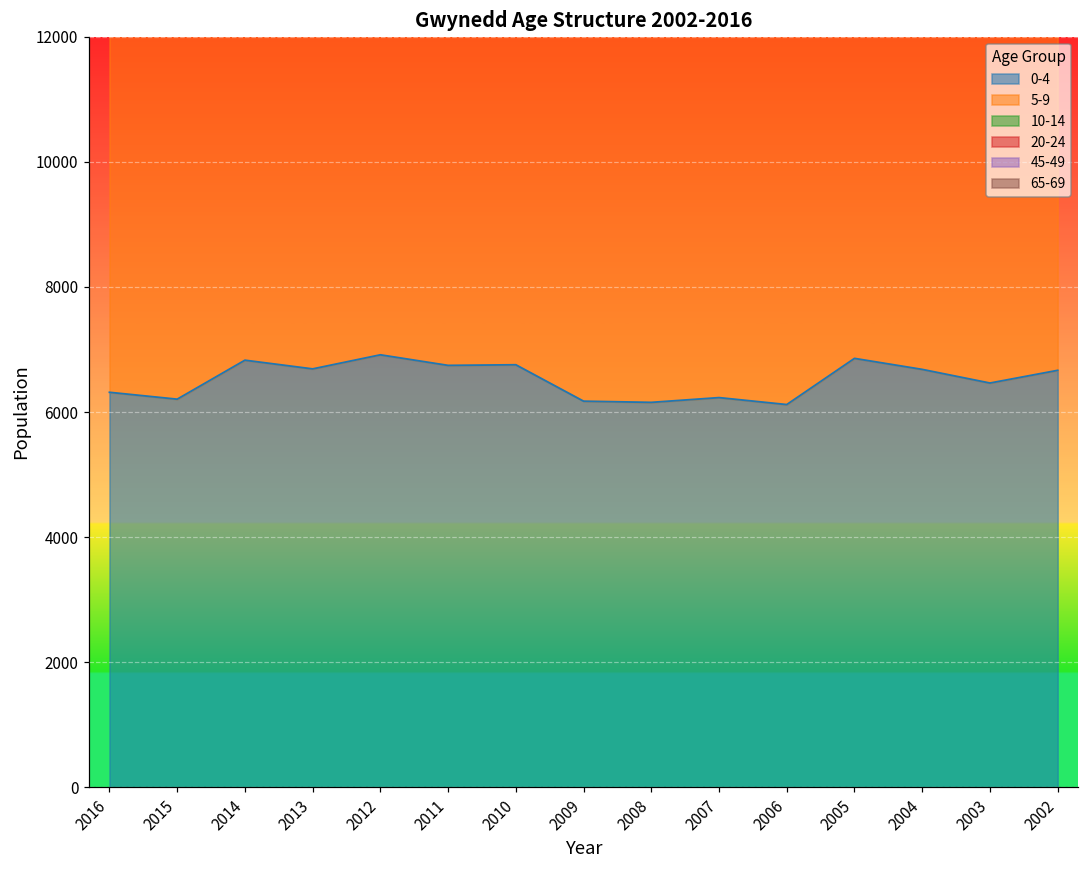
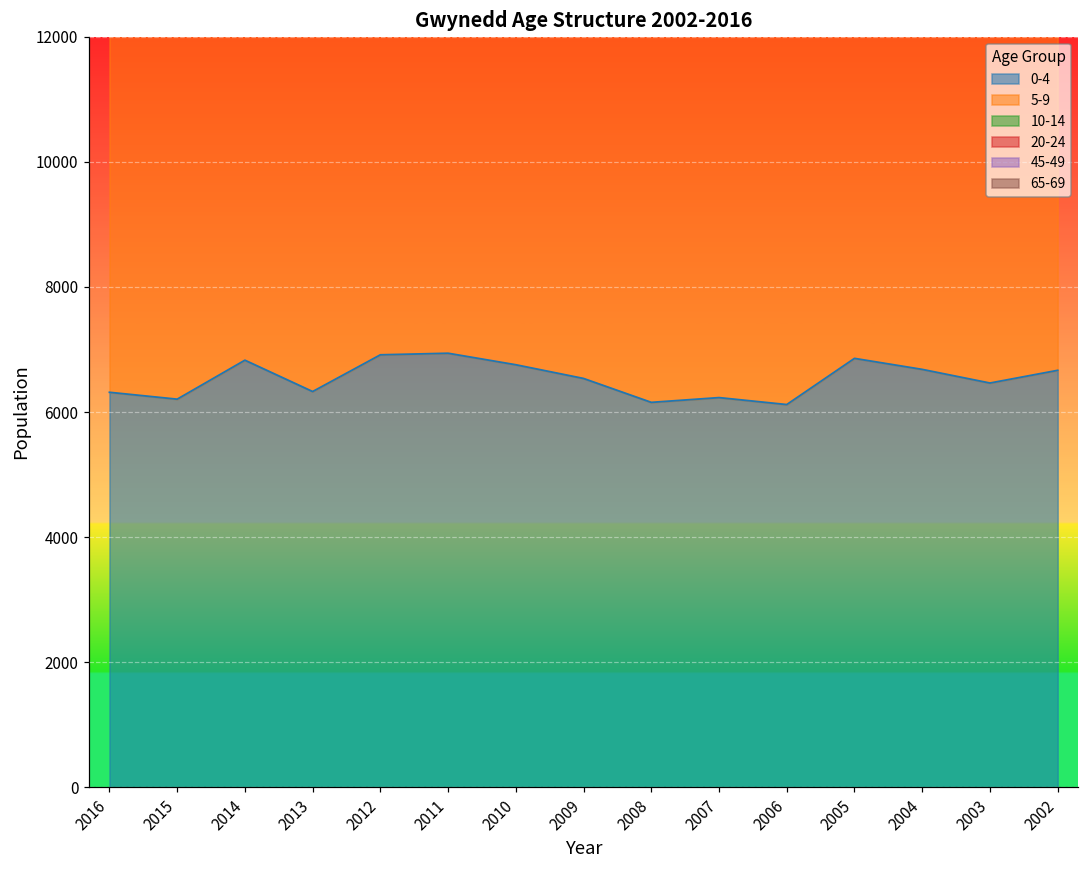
0-4, 2013: 6700 -> 6300
0-4, 2011: 6700 -> 6900
0-4, 2009: 6200 -> 6500
